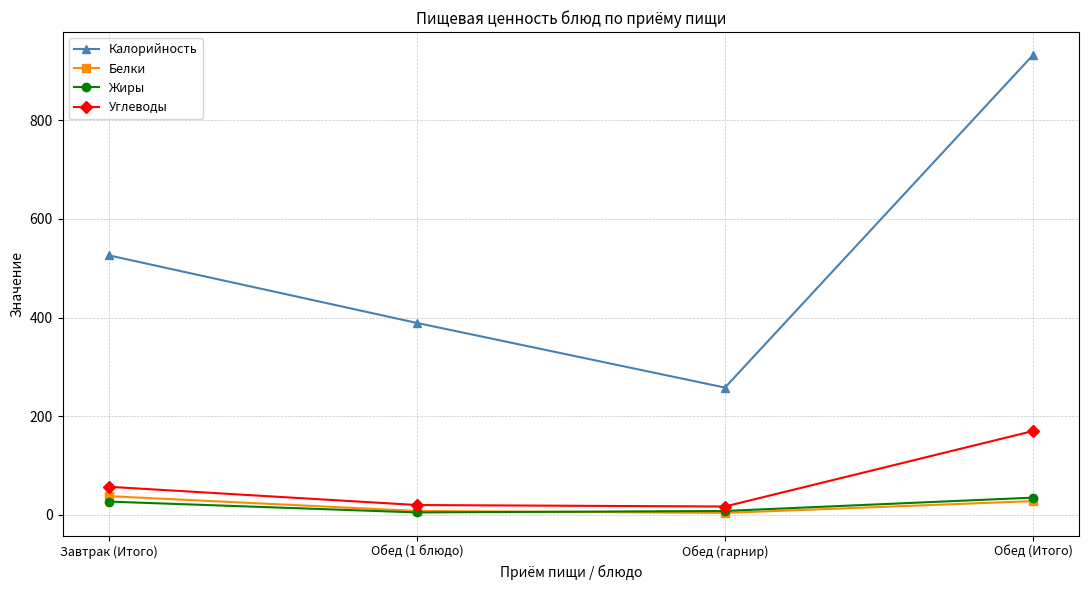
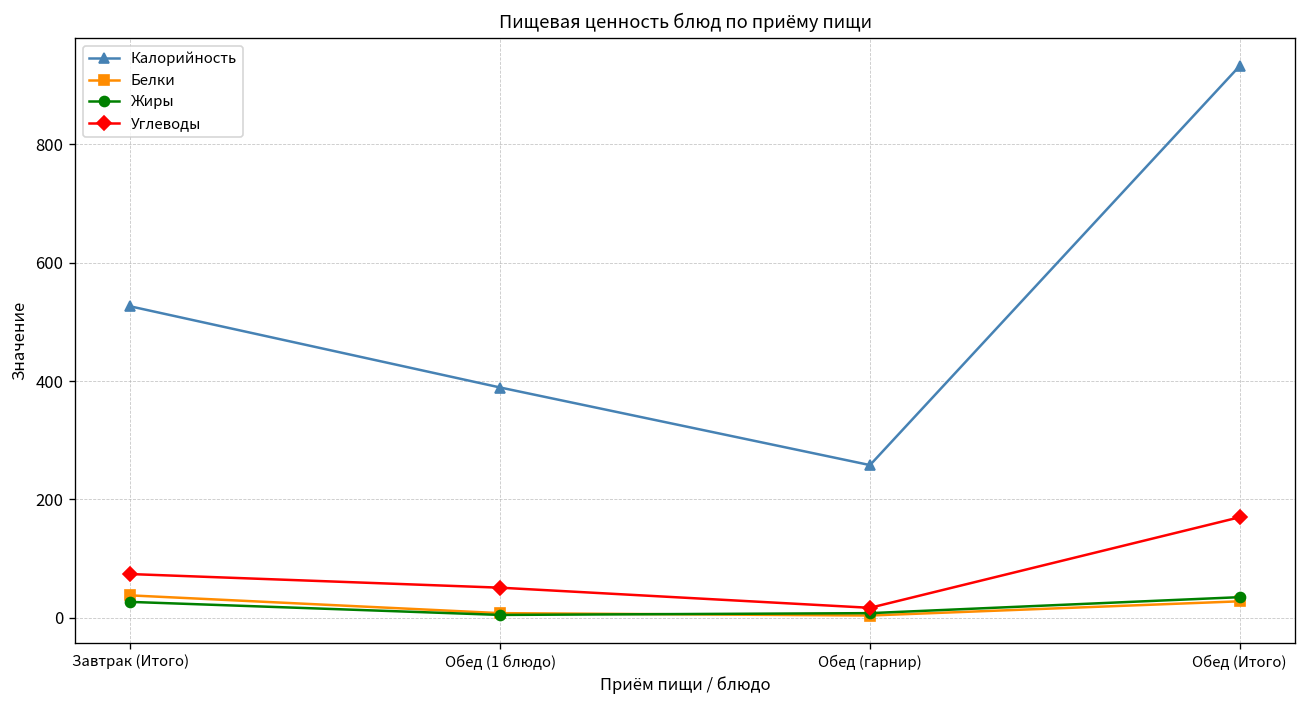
Углеводы, Завтрак (Итого): 60 -> 70
Углеводы, Обед (1 блюдо): 20 -> 50
